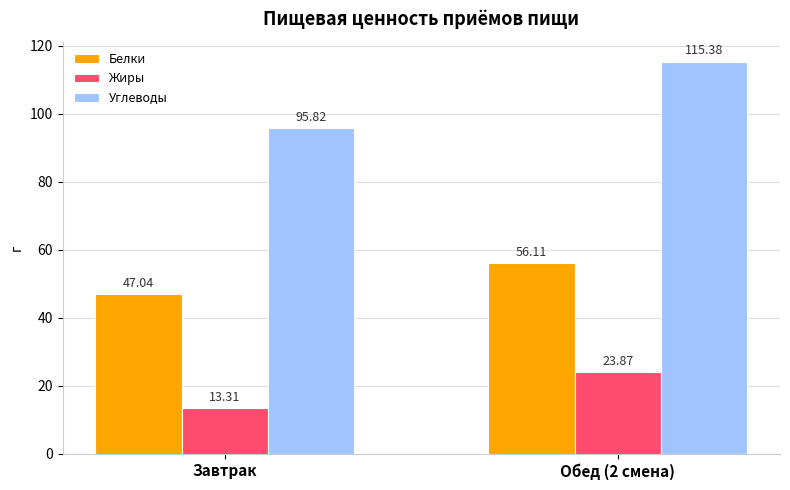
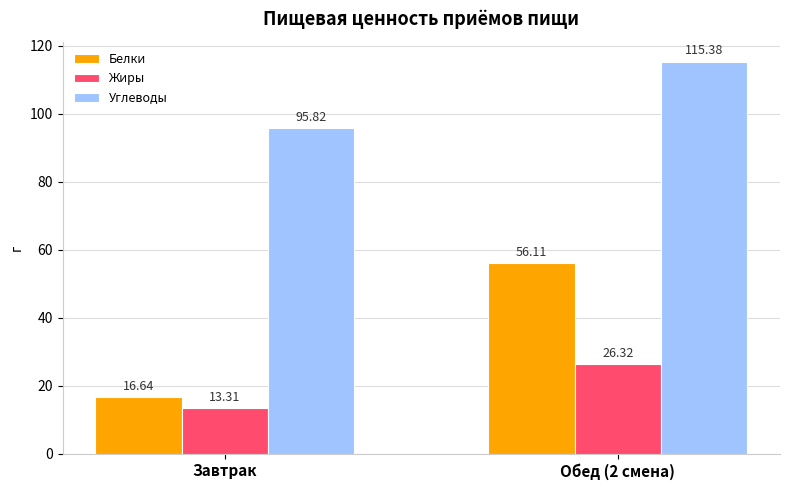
Белки, Завтрак: 47.04 -> 16.64
Жиры, Обед (2 смена): 23.87 -> 26.32
